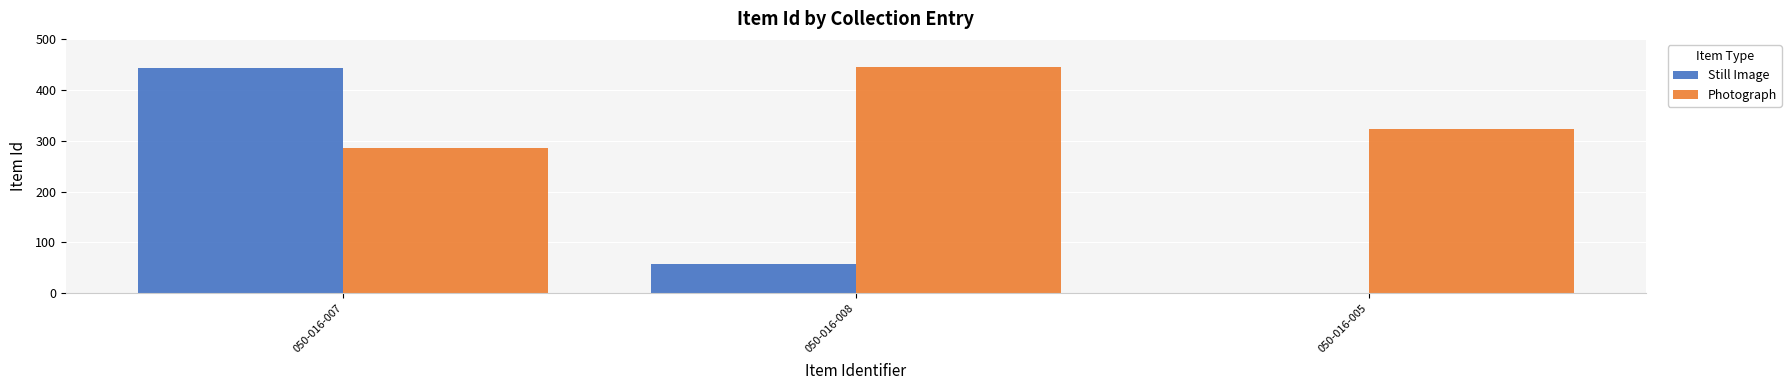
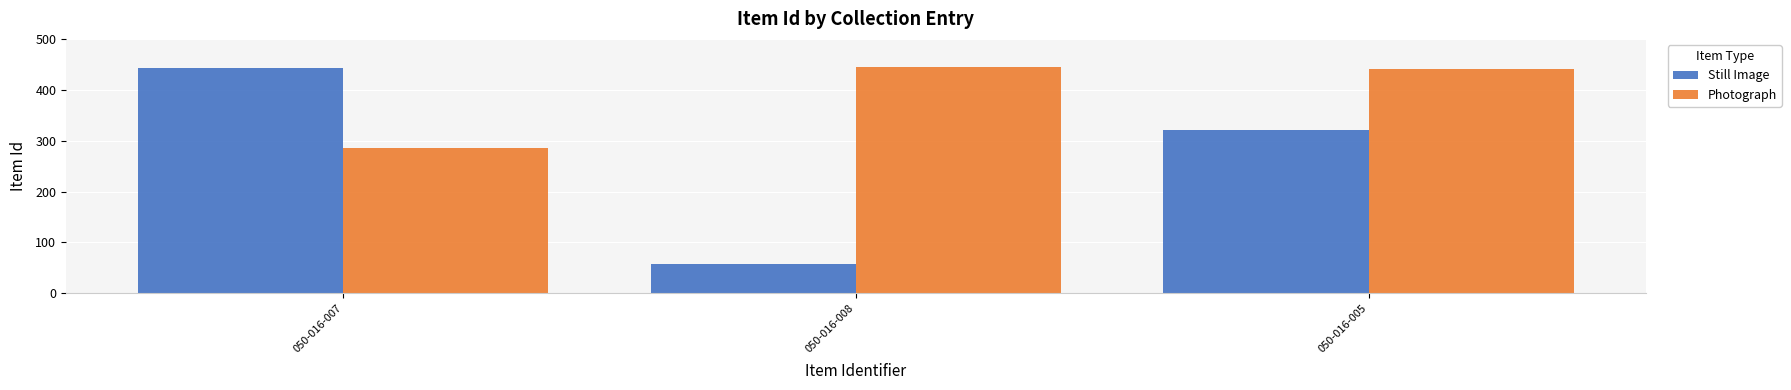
Still Image, 050-016-005: 0 -> 320
Photograph, 050-016-005: 320 -> 440
